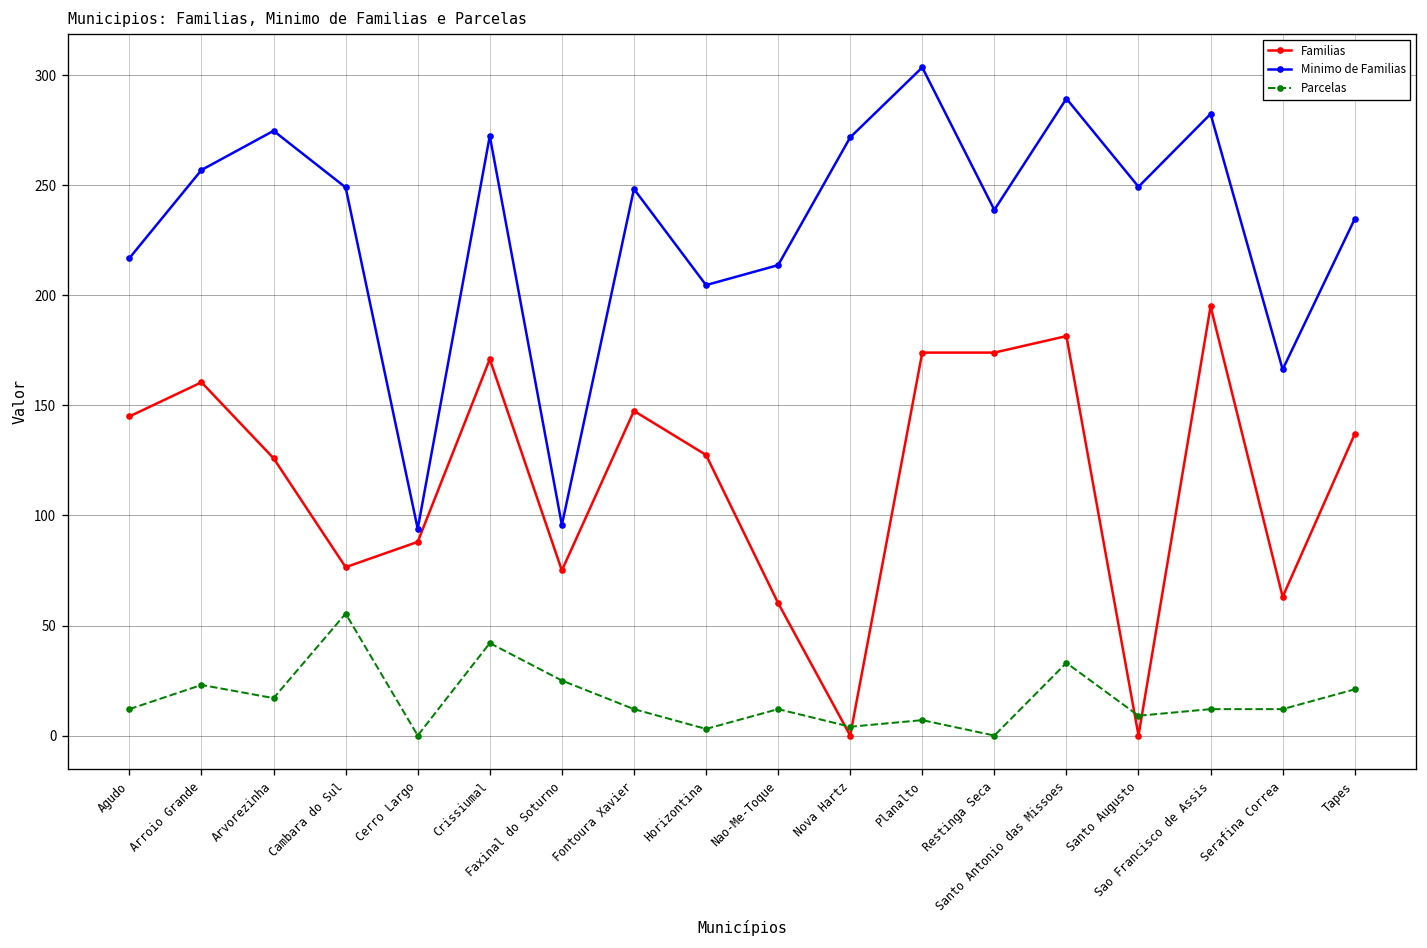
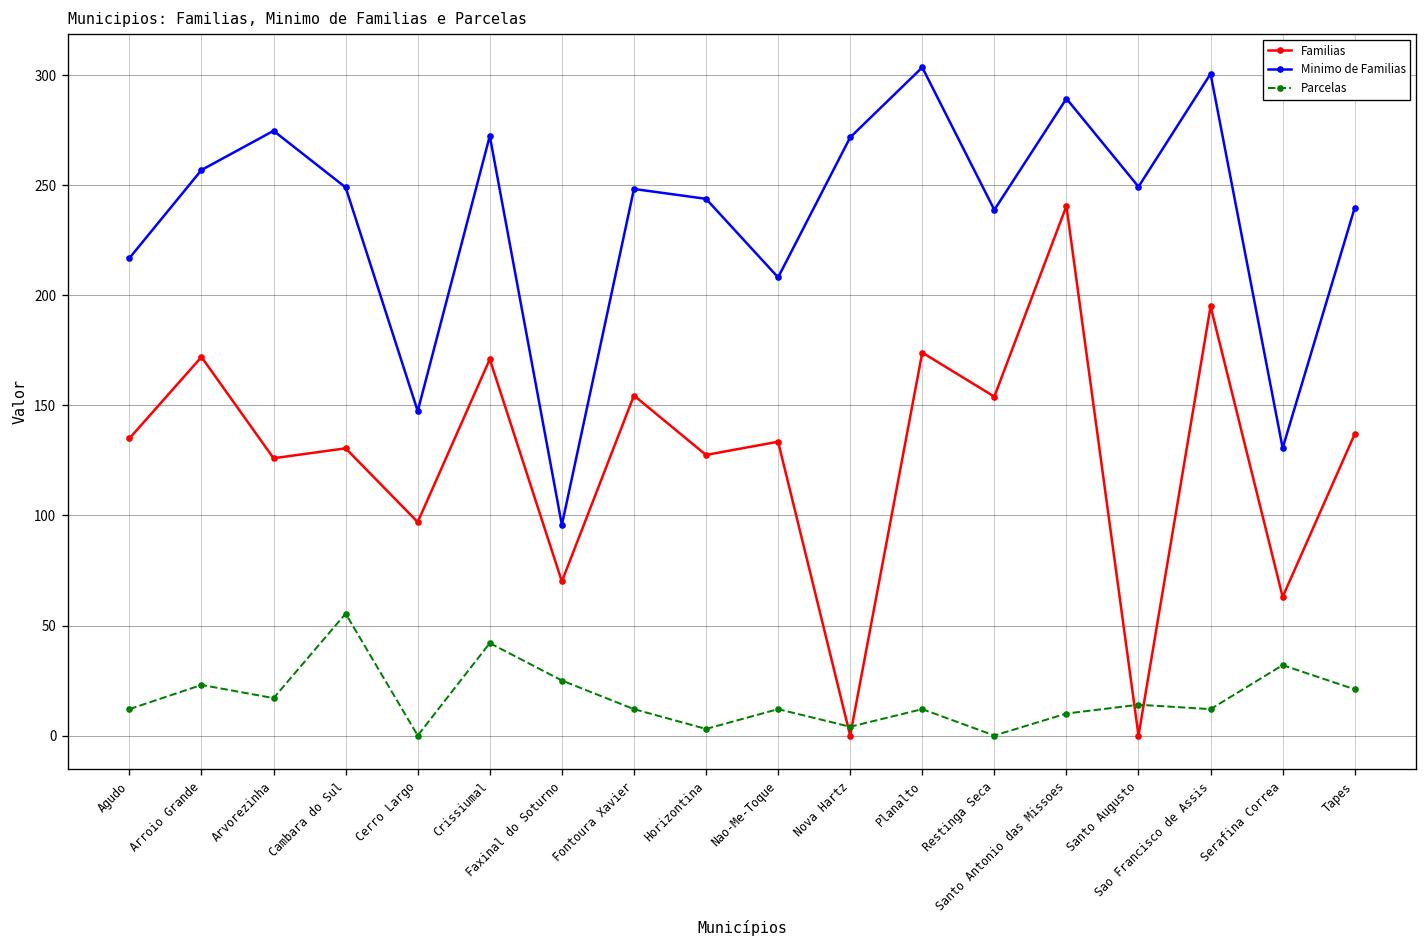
Familias, Agudo: 145 -> 135
Familias, Arroio Grande: 161 -> 172
Familias, Cambara do Sul: 77 -> 131
Familias, Cerro Largo: 88 -> 97
Minimo de Familias, Cerro Largo: 94 -> 147
Familias, Faxinal do Soturno: 75 -> 70
Familias, Fontoura Xavier: 148 -> 155
Minimo de Familias, Horizontina: 205 -> 244
Familias, Nao-Me-Toque: 60 -> 134
Minimo de Familias, Nao-Me-Toque: 214 -> 208
Parcelas, Planalto: 7 -> 12
Familias, Restinga Seca: 174 -> 154
Familias, Santo Antonio das Missoes: 182 -> 241
Parcelas, Santo Antonio das Missoes: 33 -> 10
Parcelas, Santo Augusto: 9 -> 14
Minimo de Familias, Sao Francisco de Assis: 282 -> 301
Minimo de Familias, Serafina Correa: 166 -> 131
Parcelas, Serafina Correa: 12 -> 32
Minimo de Familias, Tapes: 235 -> 240
